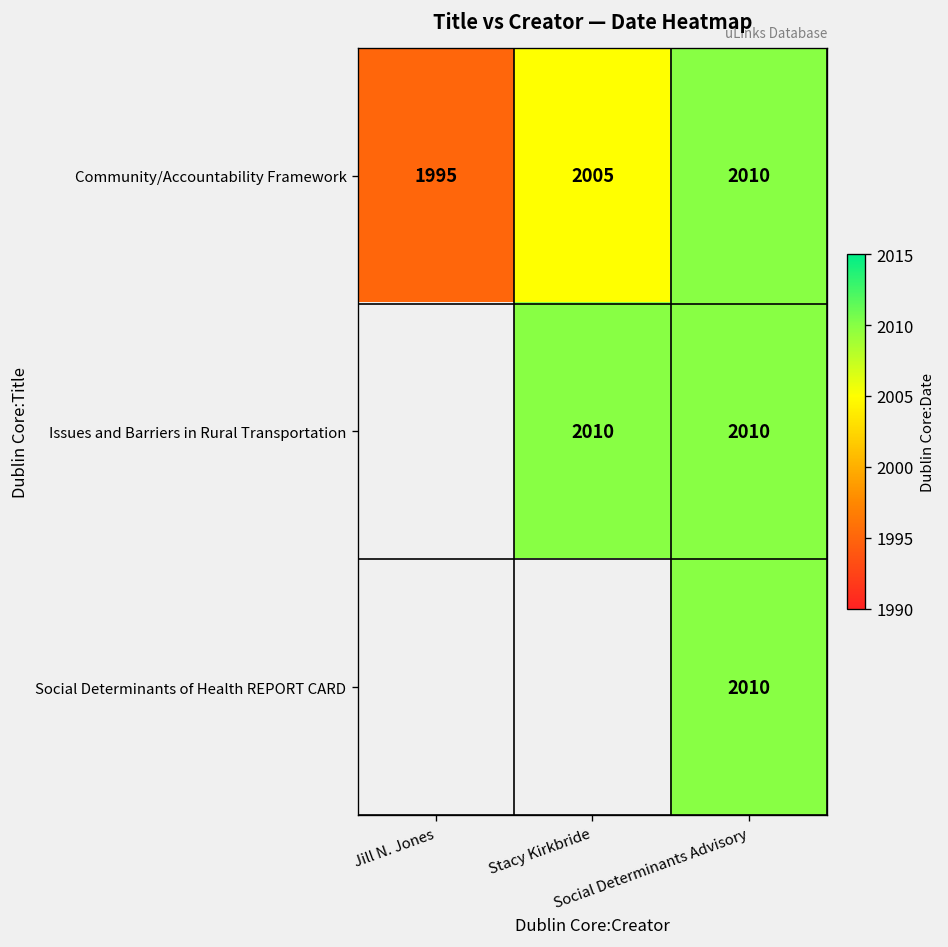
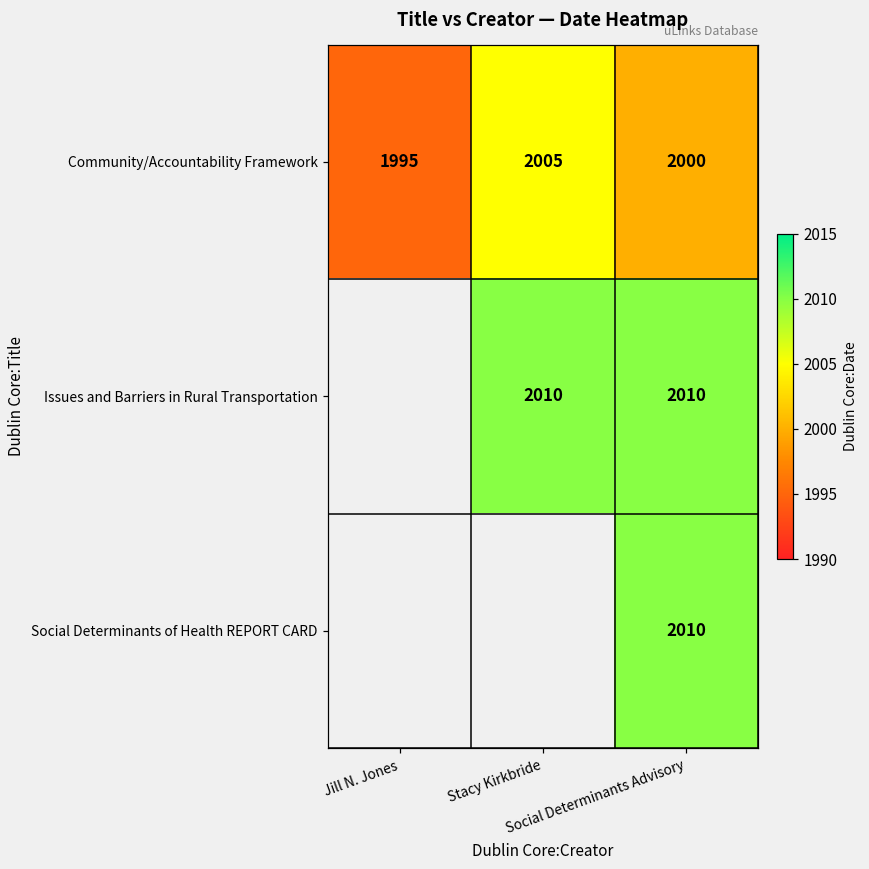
Community/Accountability Framework, Social Determinants Advisory: 2010 -> 2000
